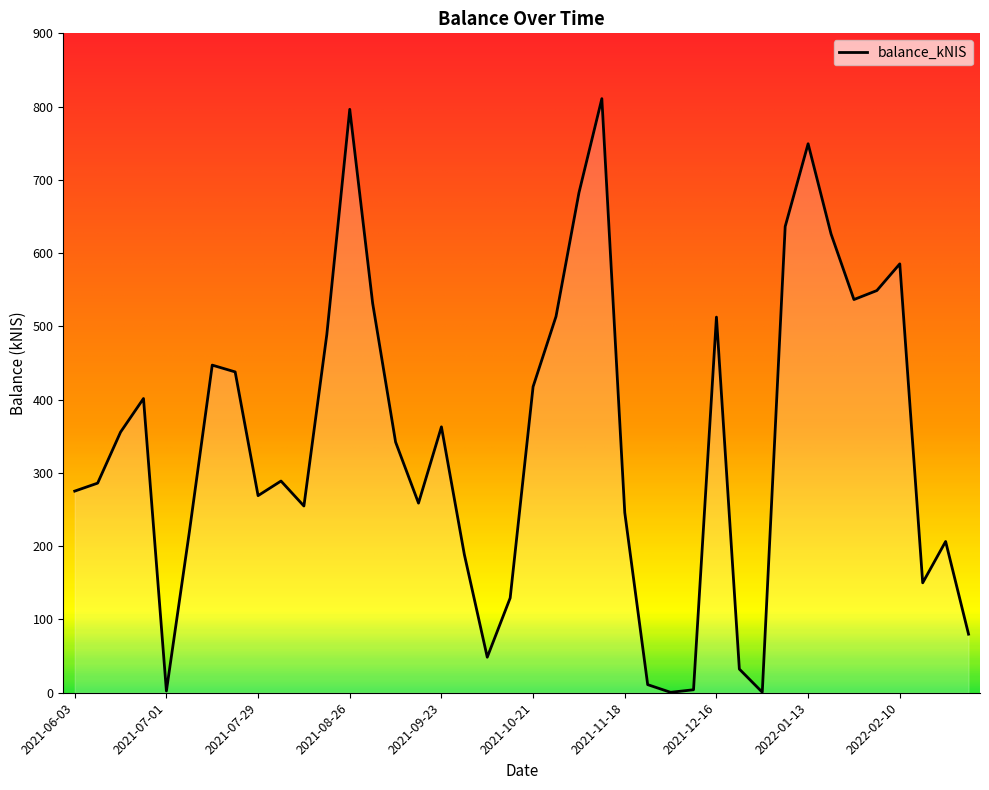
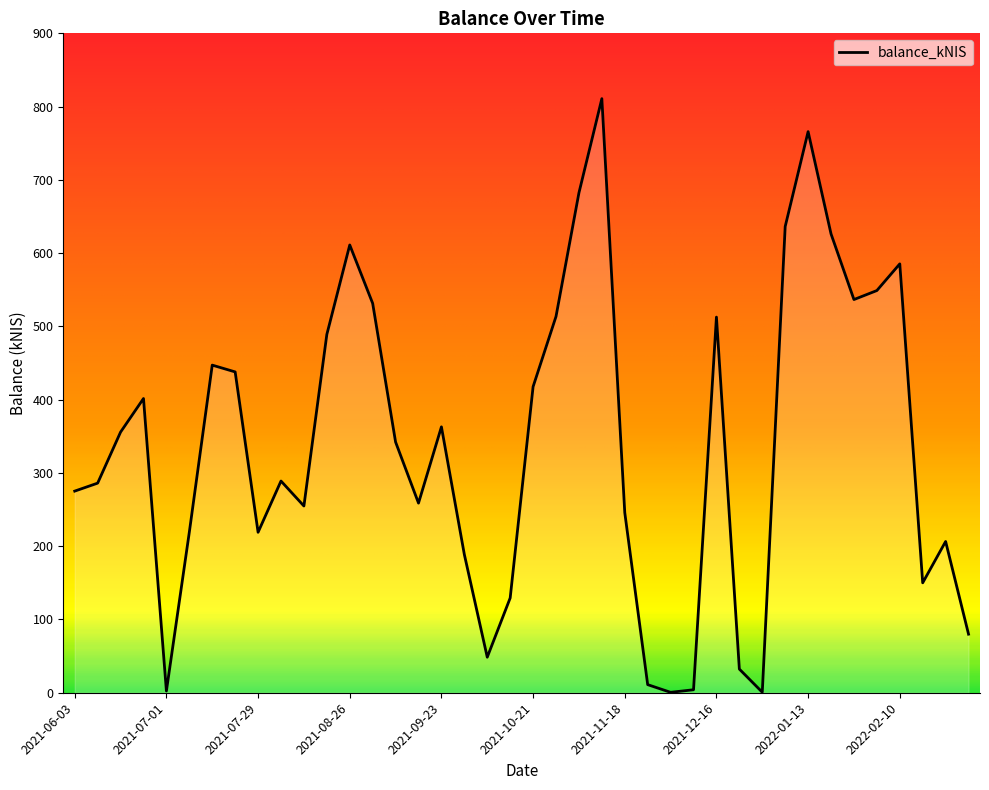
2021-07-29: 270 -> 220
2021-08-26: 800 -> 610
2022-01-13: 750 -> 770
